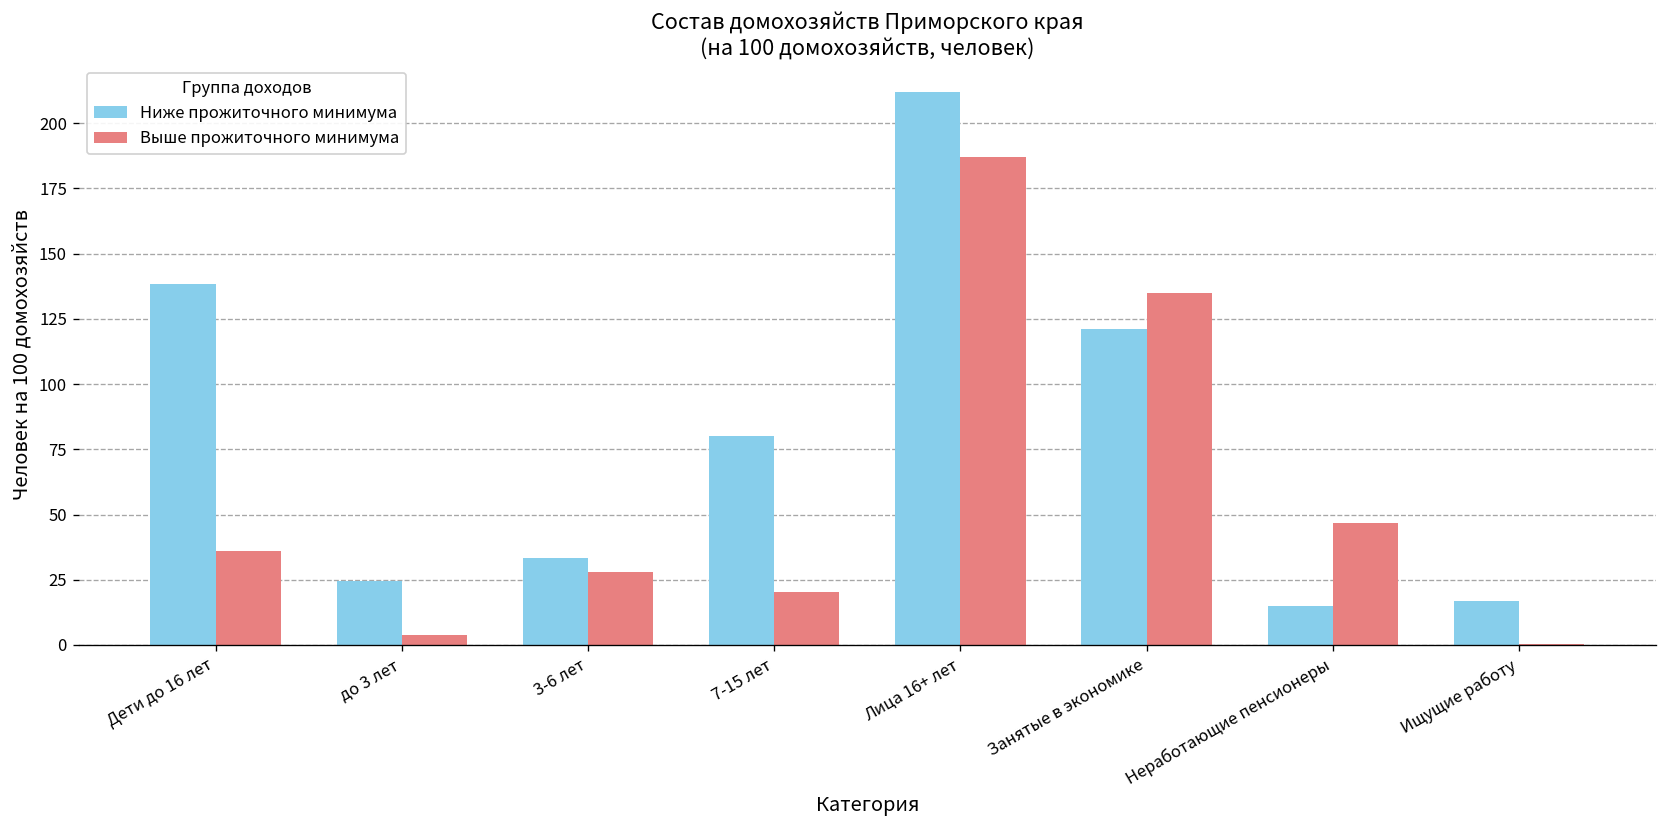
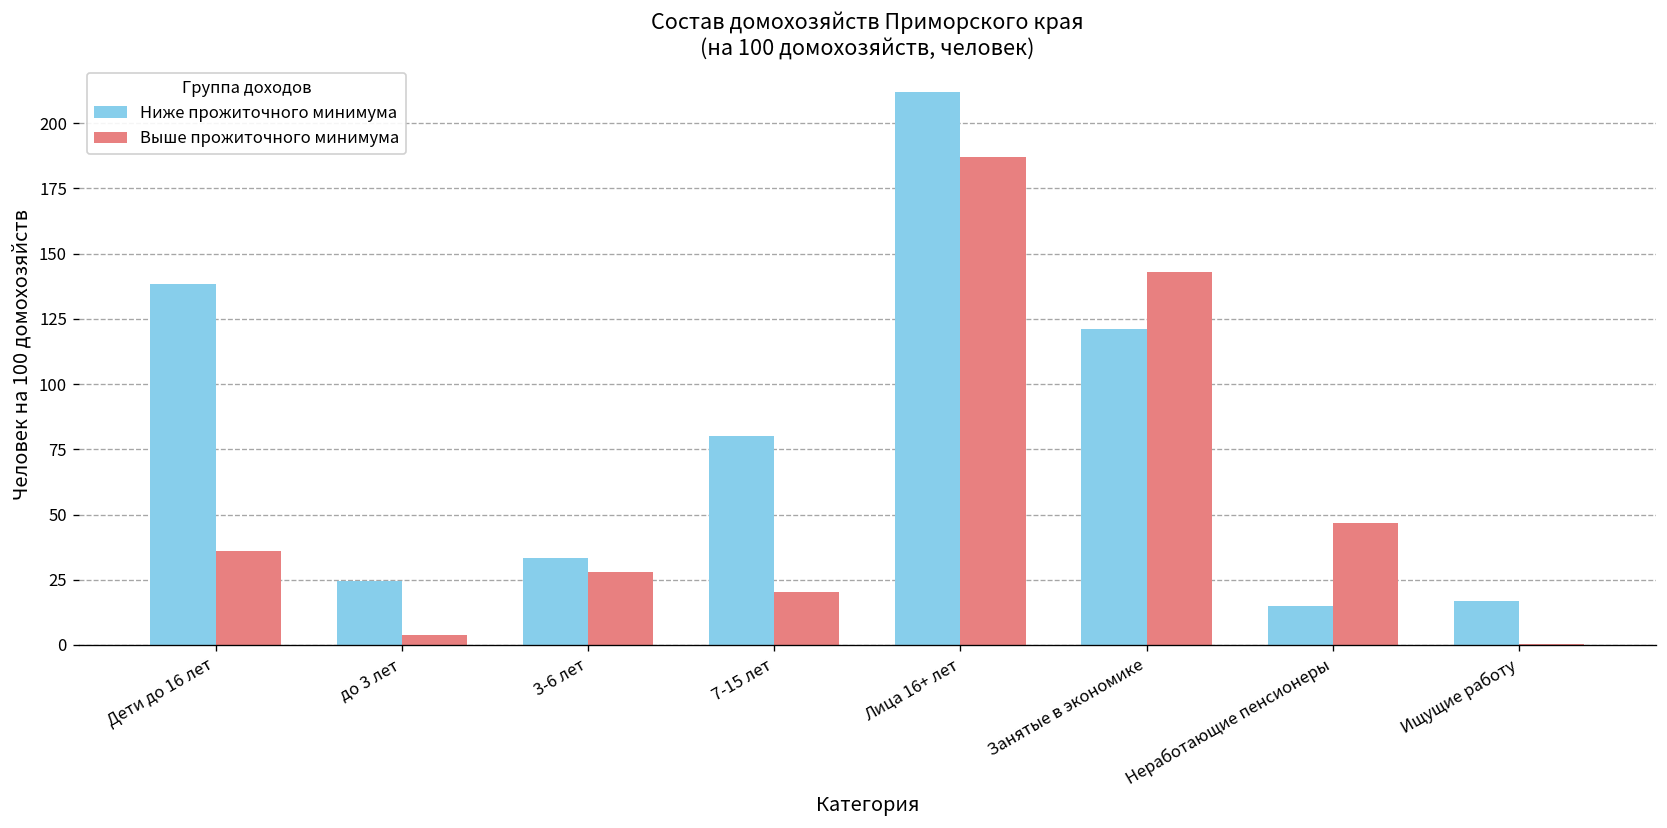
Выше прожиточного минимума, Занятые в экономике: 135 -> 143
